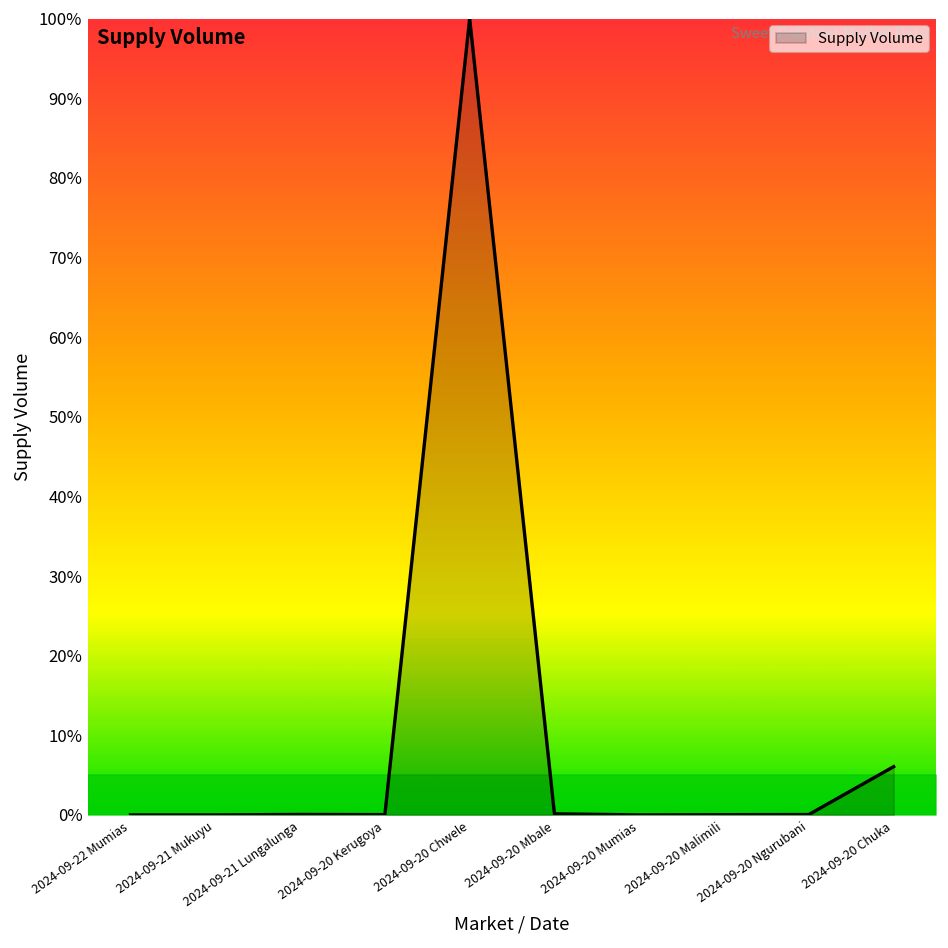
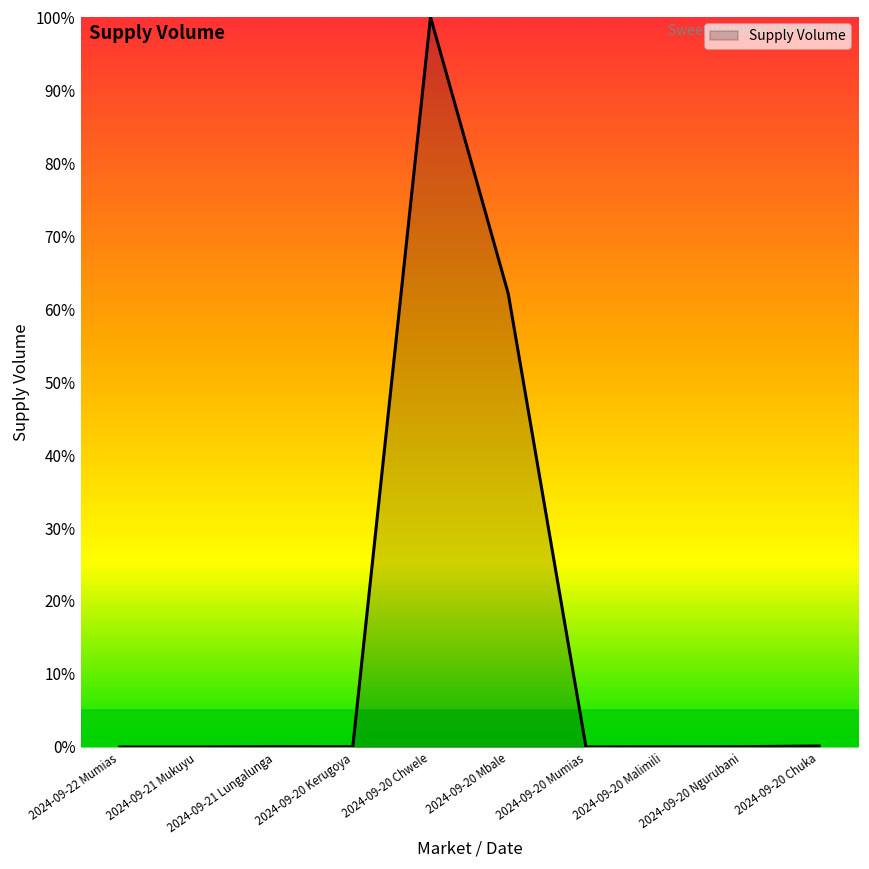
Supply Volume, 2024-09-20 Mbale: 0% -> 62%
Supply Volume, 2024-09-20 Chuka: 6% -> 0%
